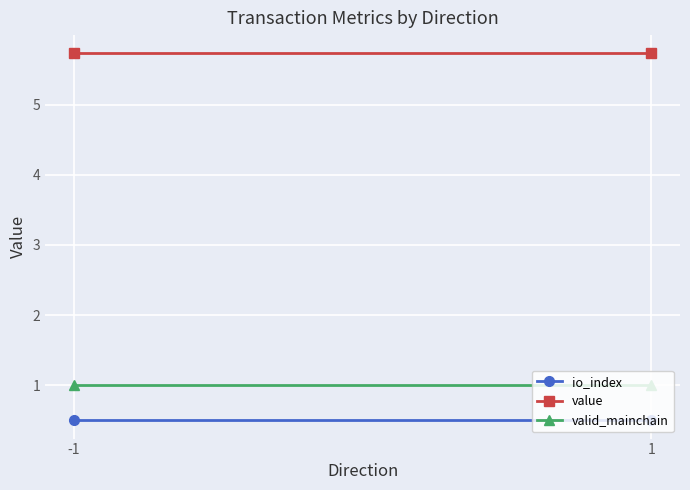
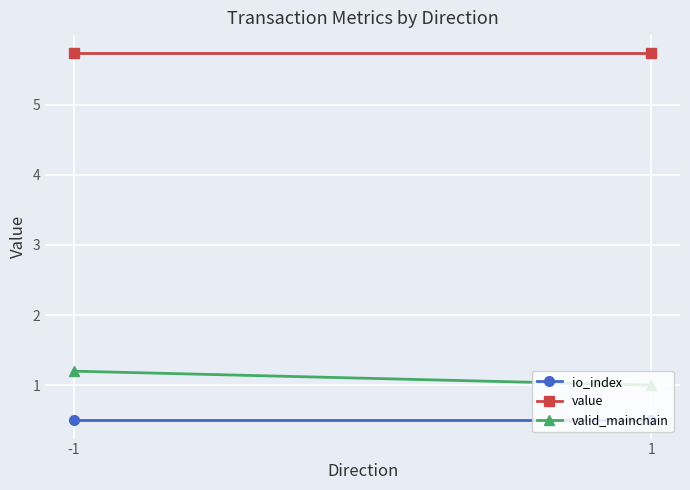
valid_mainchain, -1: 1.0 -> 1.2
